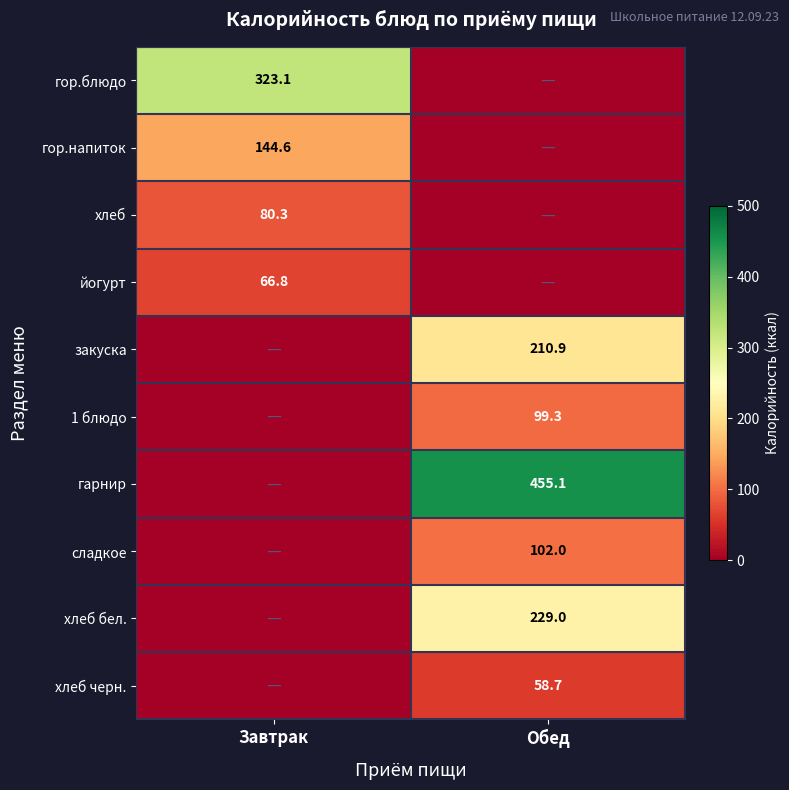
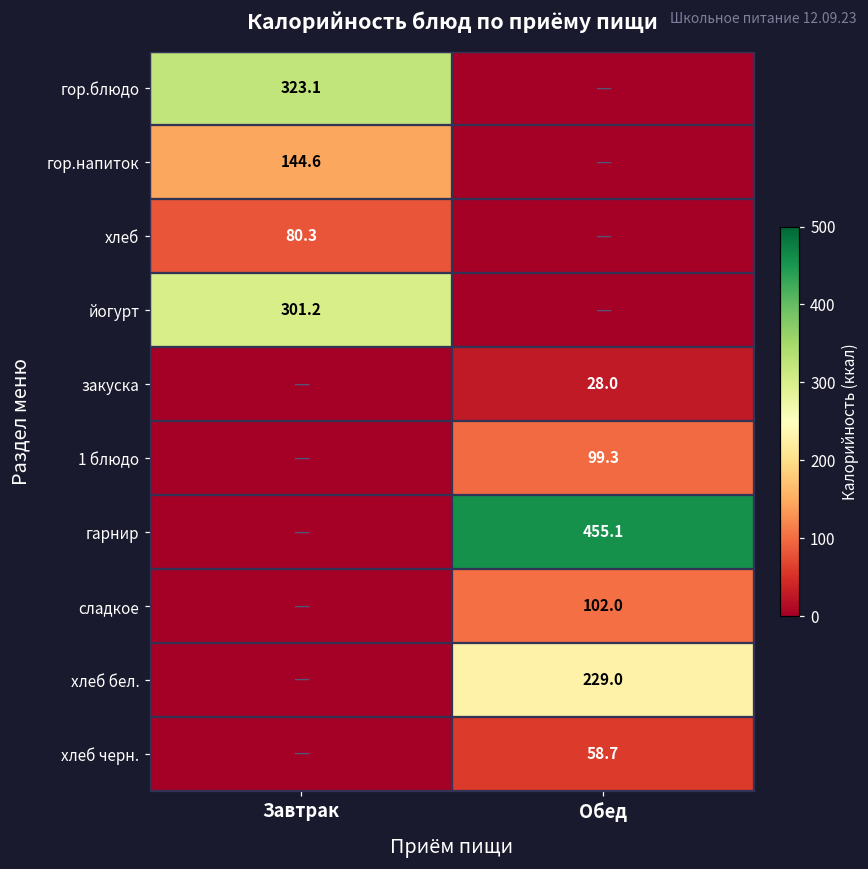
йогурт, Завтрак: 66.8 -> 301.2
закуска, Обед: 210.9 -> 28.0
